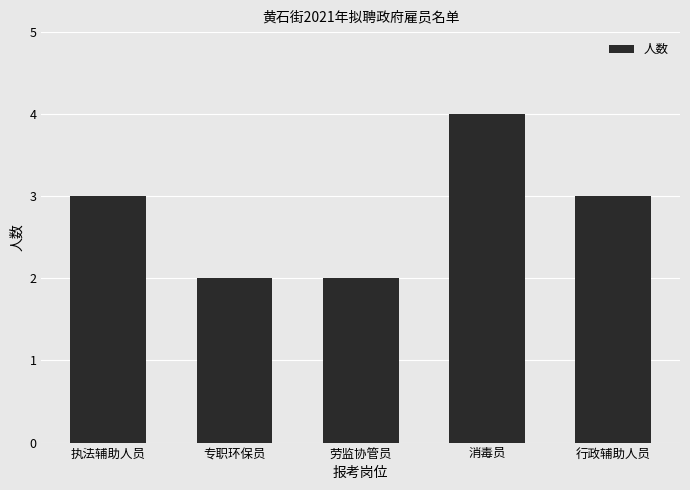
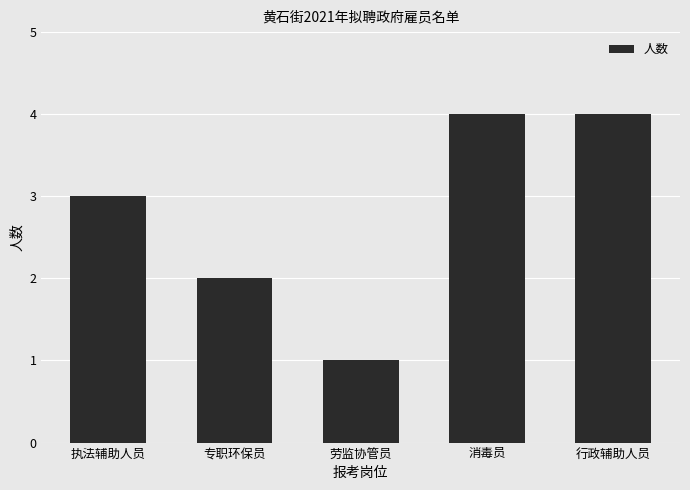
劳监协管员: 2 -> 1
行政辅助人员: 3 -> 4
